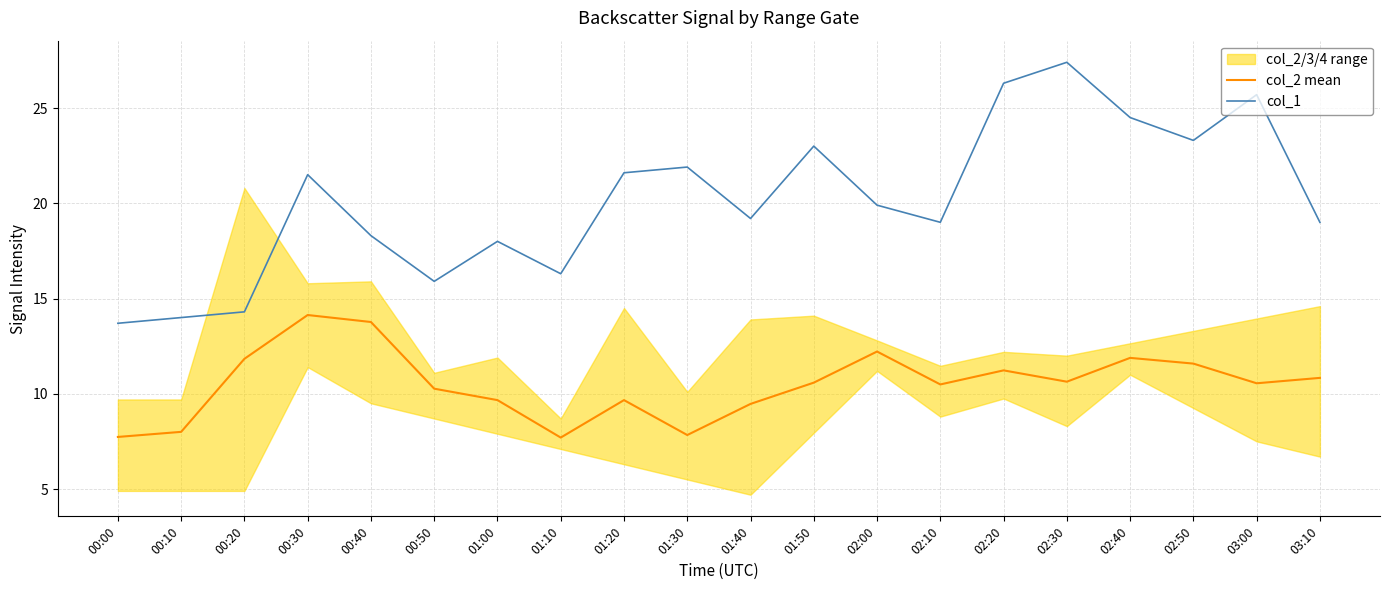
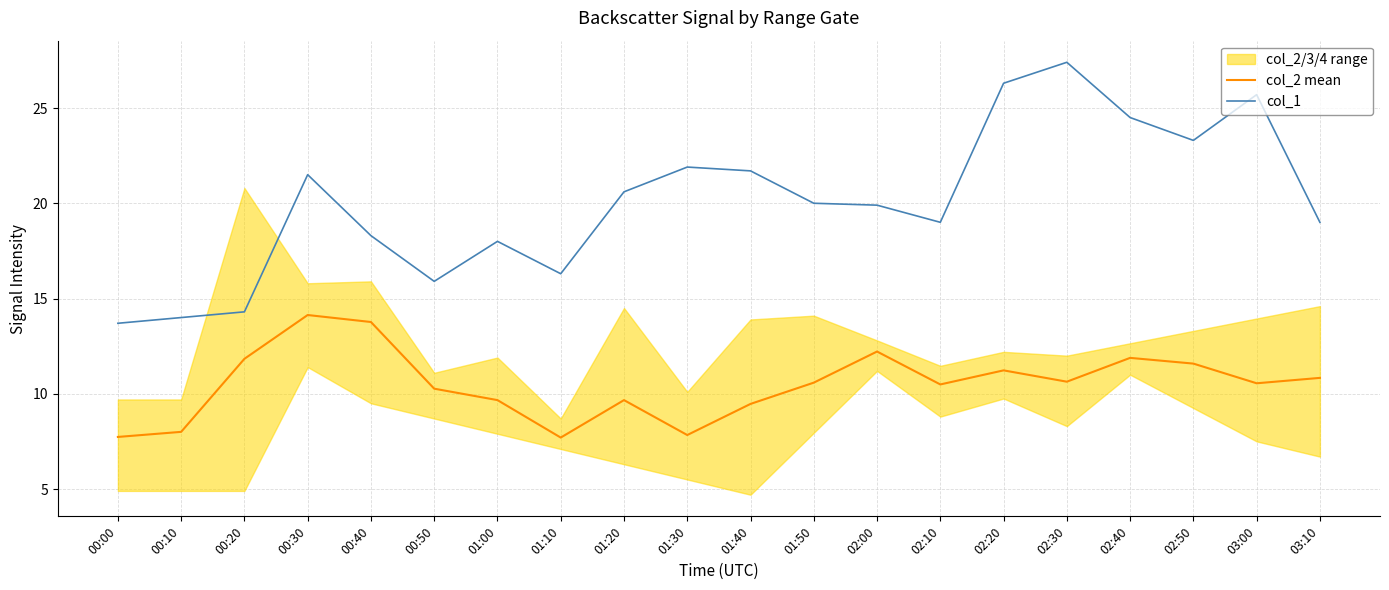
col_1, 01:20: 21.6 -> 20.6
col_1, 01:40: 19.2 -> 21.7
col_1, 01:50: 23 -> 20
